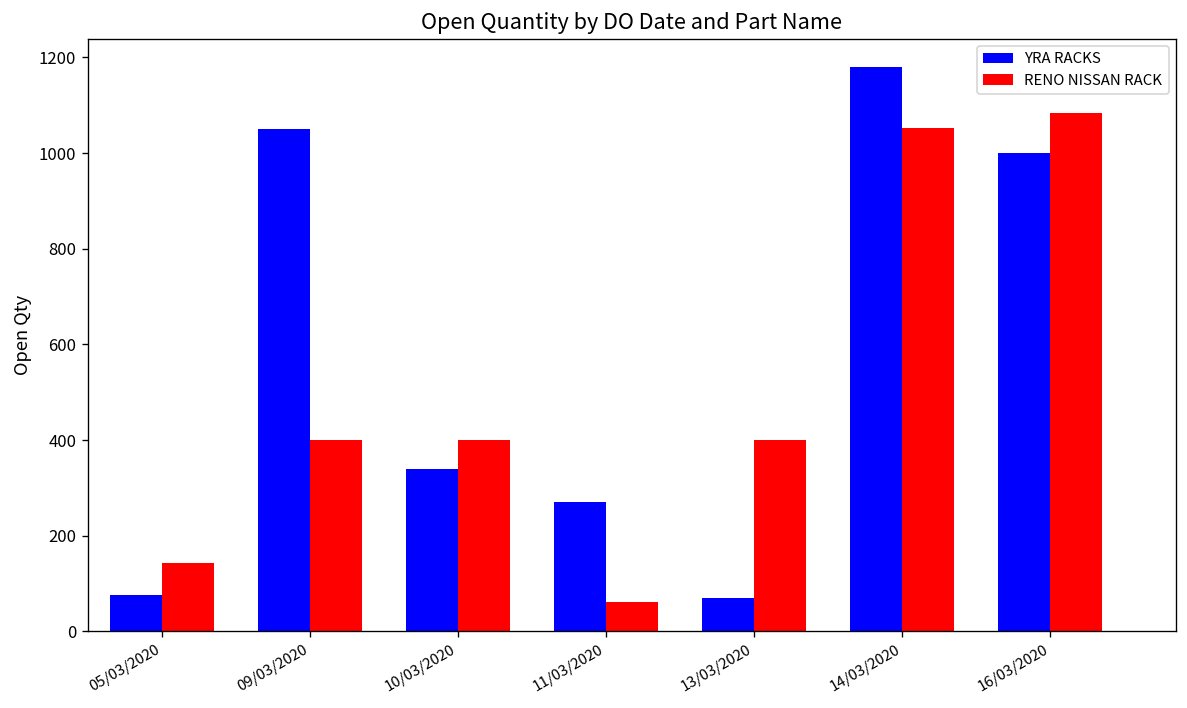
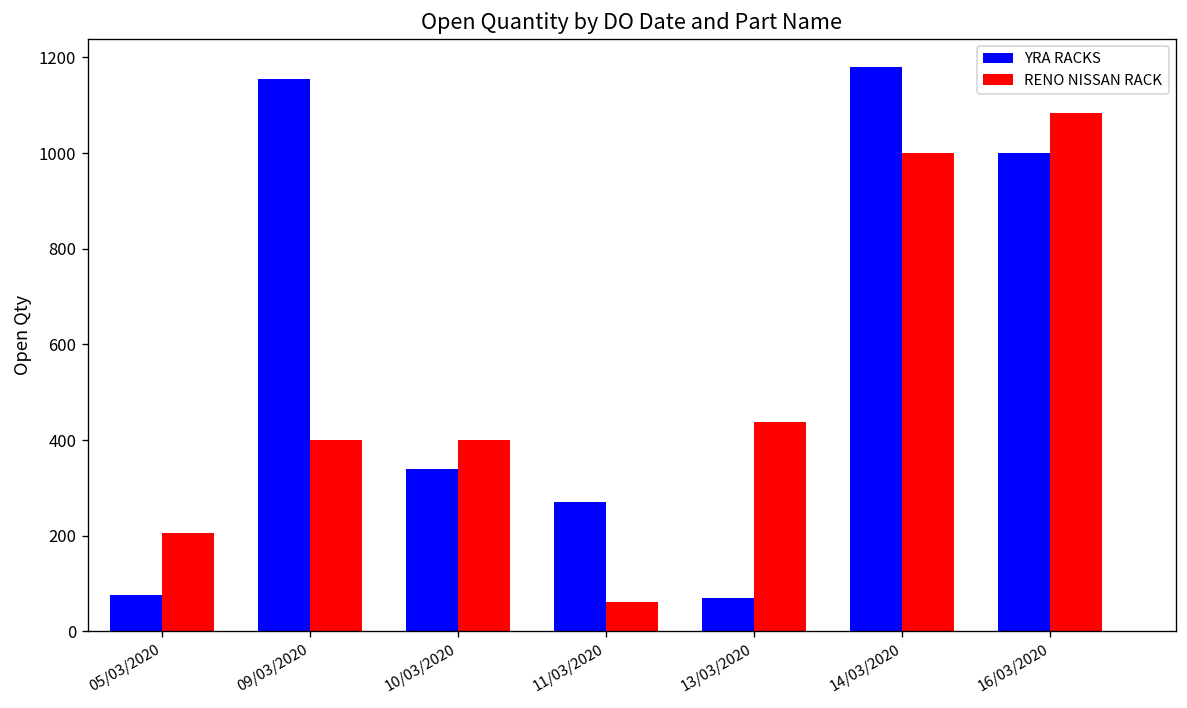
RENO NISSAN RACK, 05/03/2020: 140 -> 210
YRA RACKS, 09/03/2020: 1050 -> 1160
RENO NISSAN RACK, 13/03/2020: 400 -> 440
RENO NISSAN RACK, 14/03/2020: 1050 -> 1000
